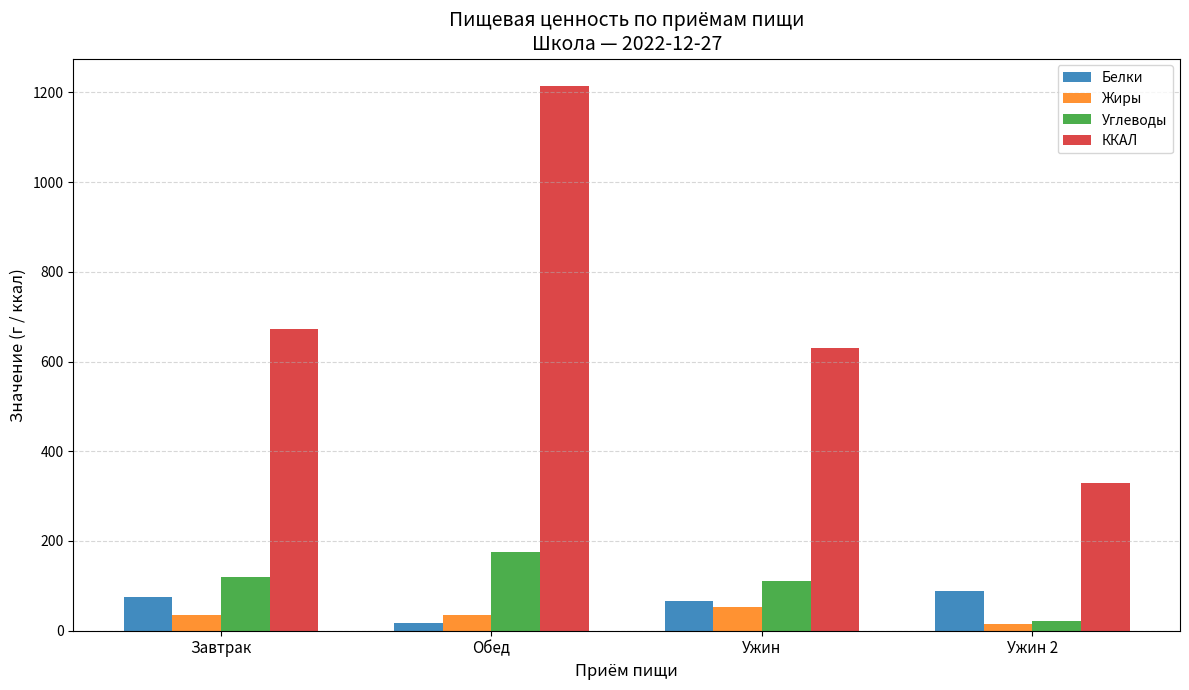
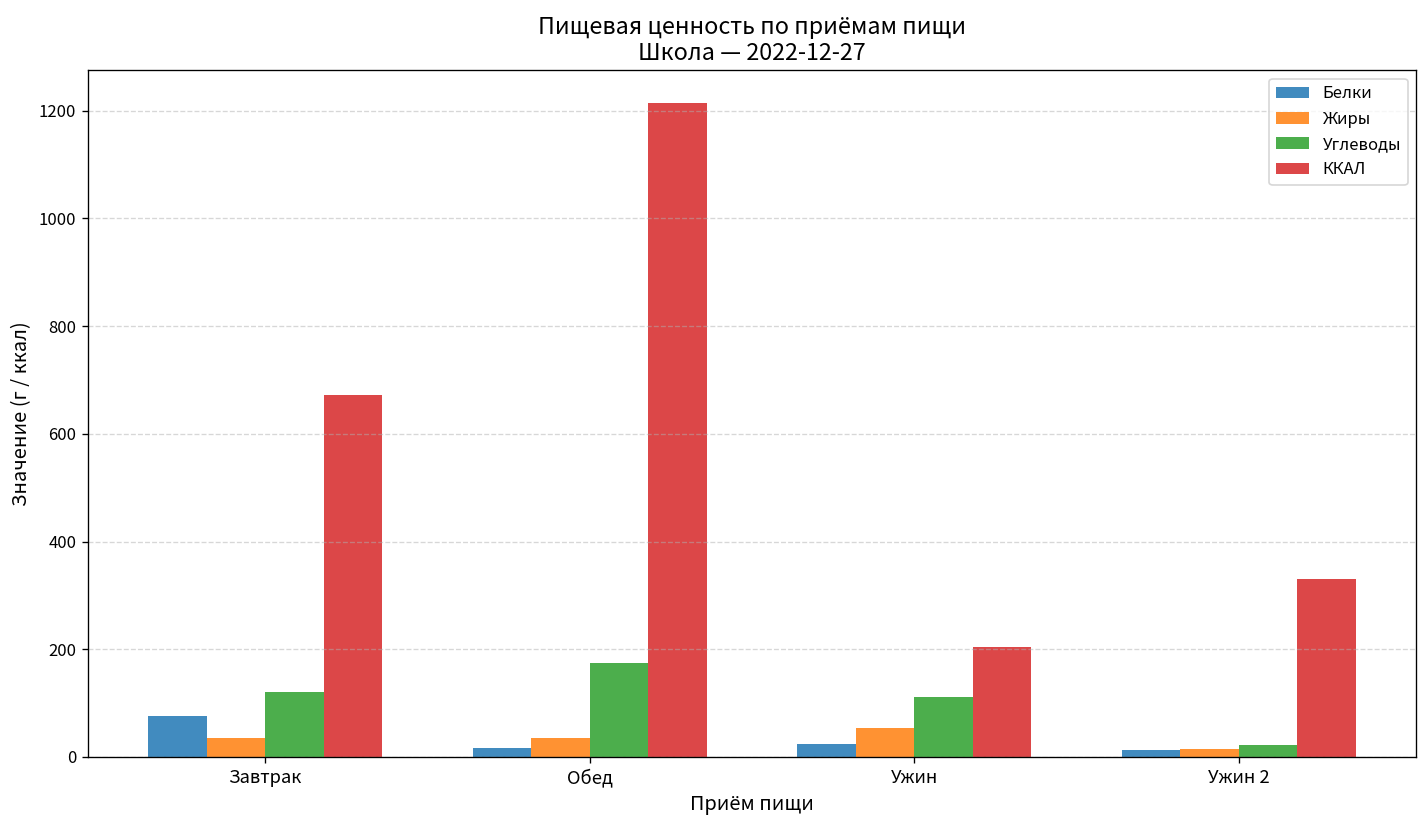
Белки, Ужин: 70 -> 20
ККАЛ, Ужин: 630 -> 200
Белки, Ужин 2: 90 -> 10
